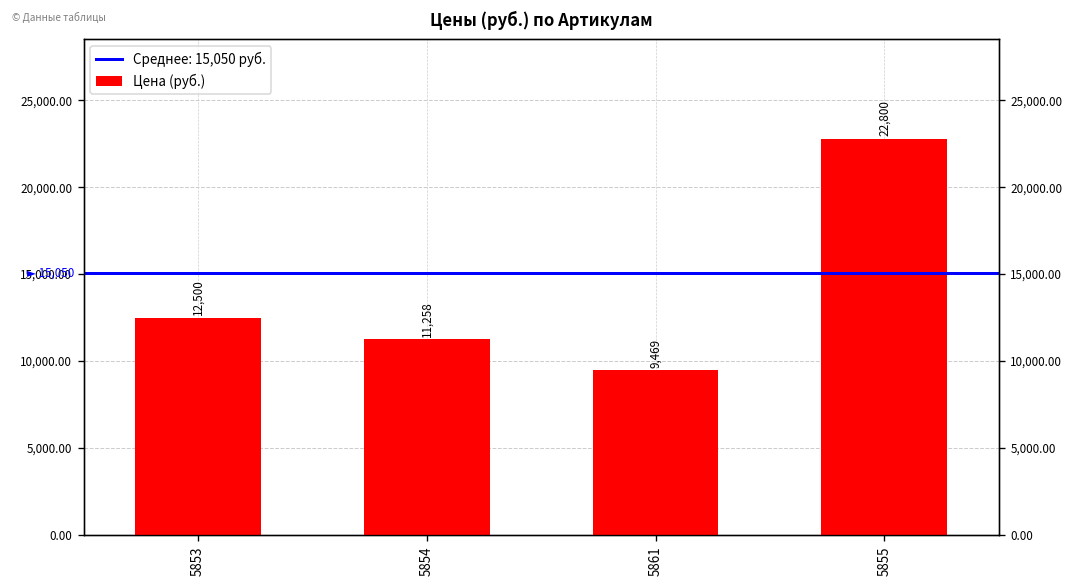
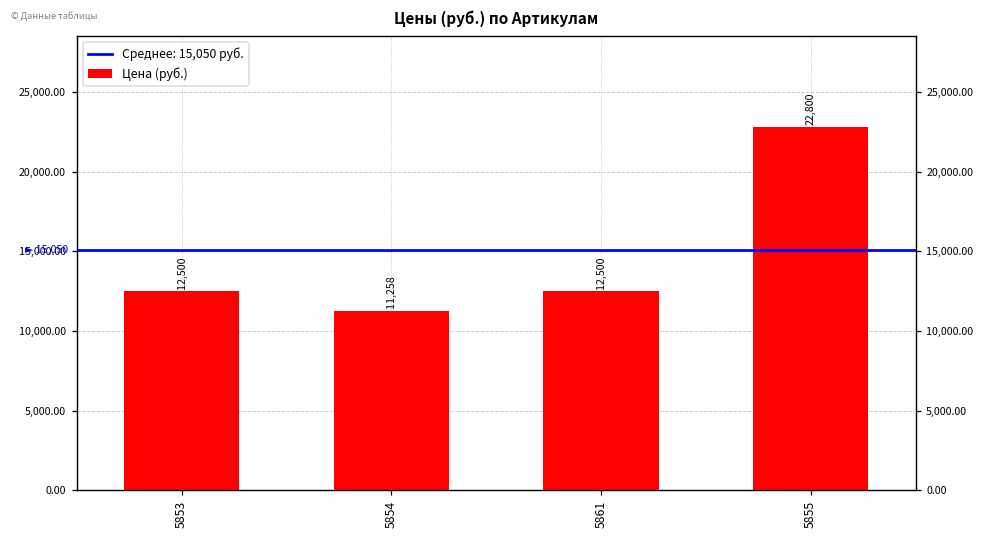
5861: 9,469 -> 12,500
